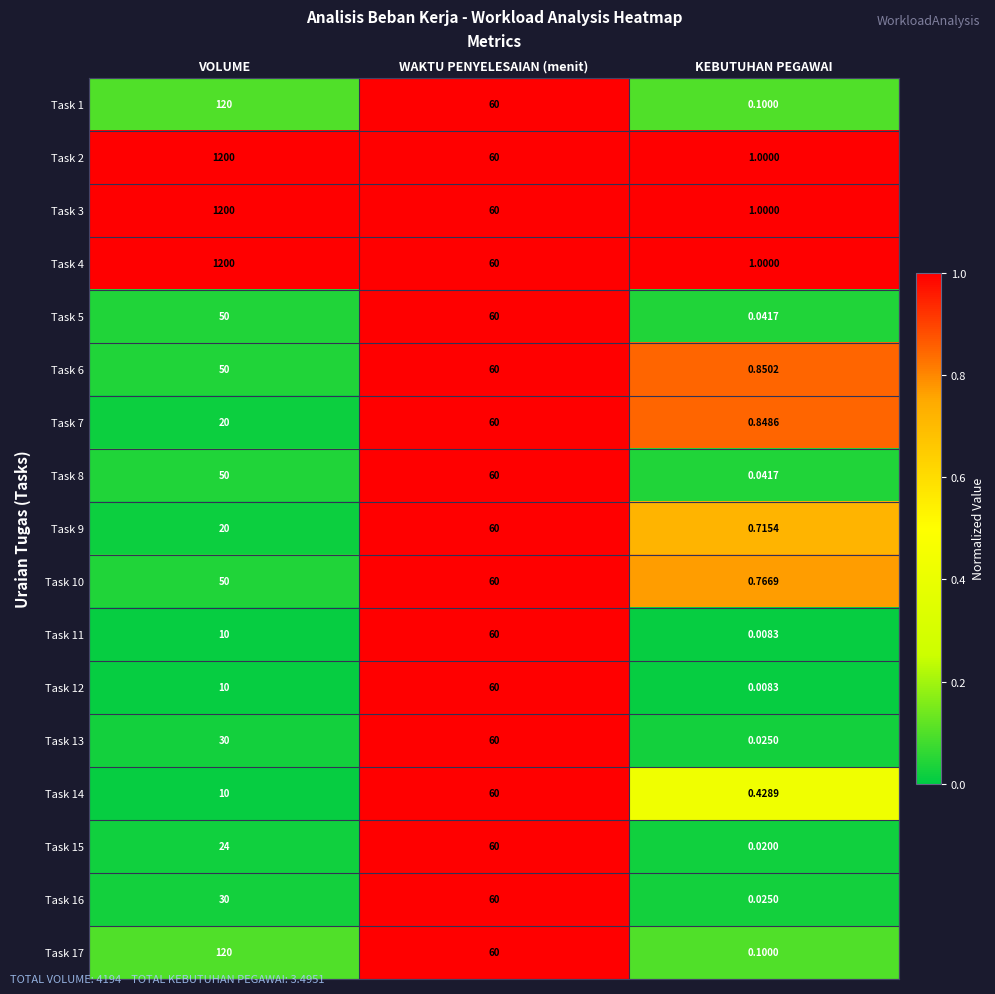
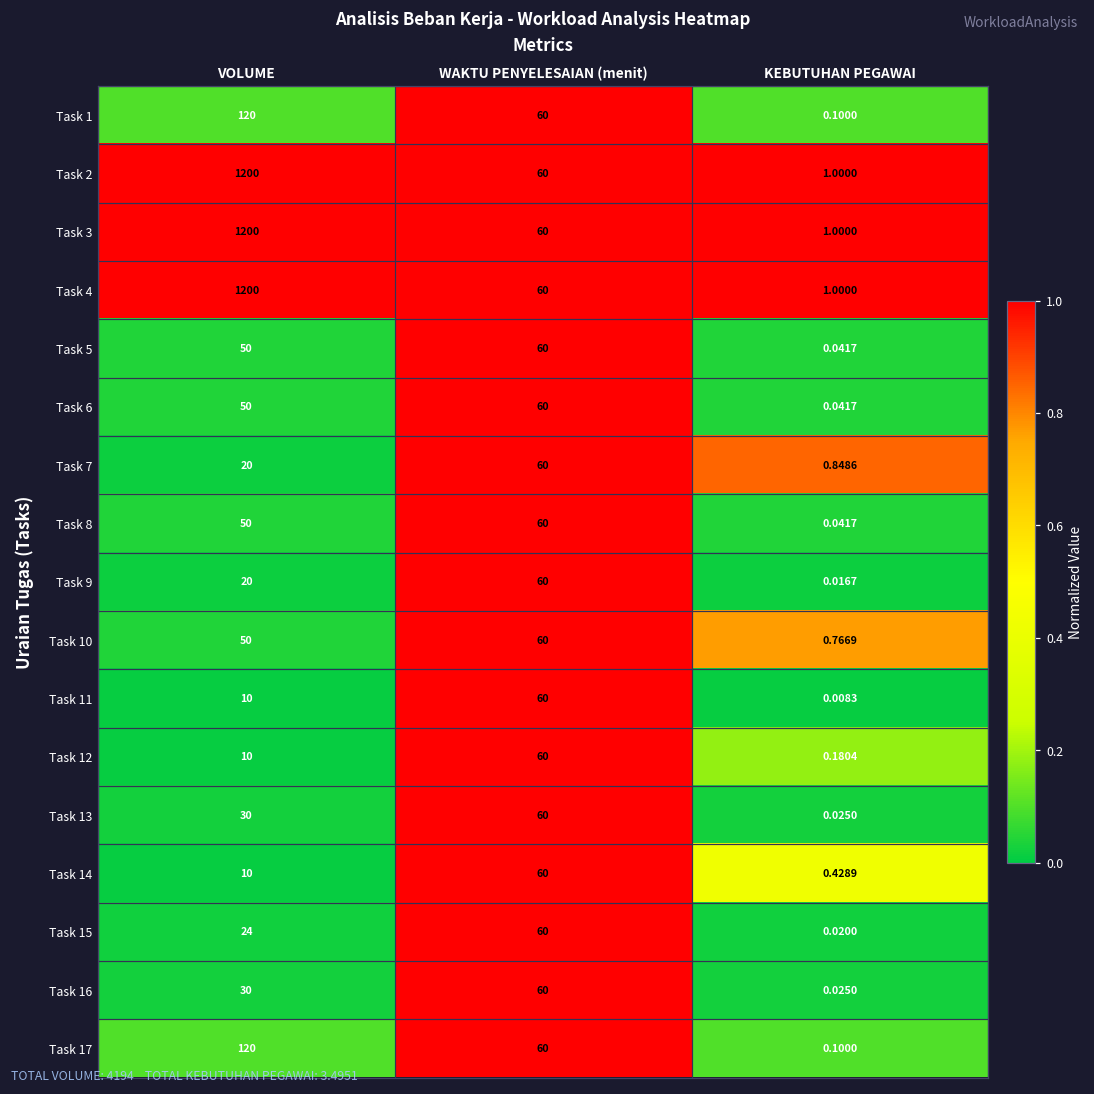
Task 6, KEBUTUHAN PEGAWAI: 0.8502 -> 0.0417
Task 9, KEBUTUHAN PEGAWAI: 0.7154 -> 0.0167
Task 12, KEBUTUHAN PEGAWAI: 0.0083 -> 0.1804
